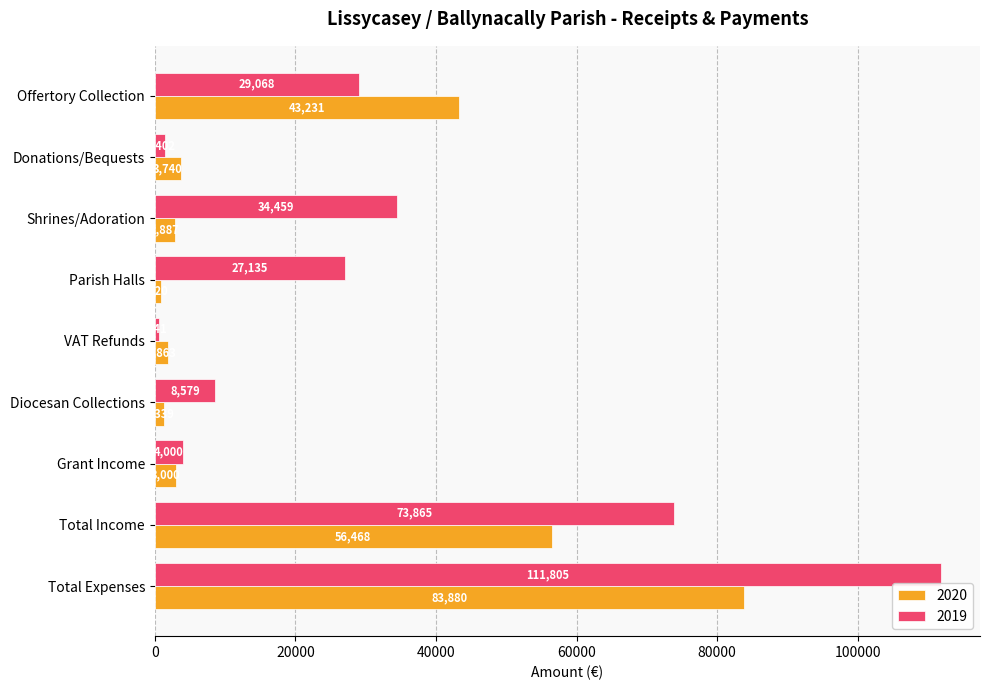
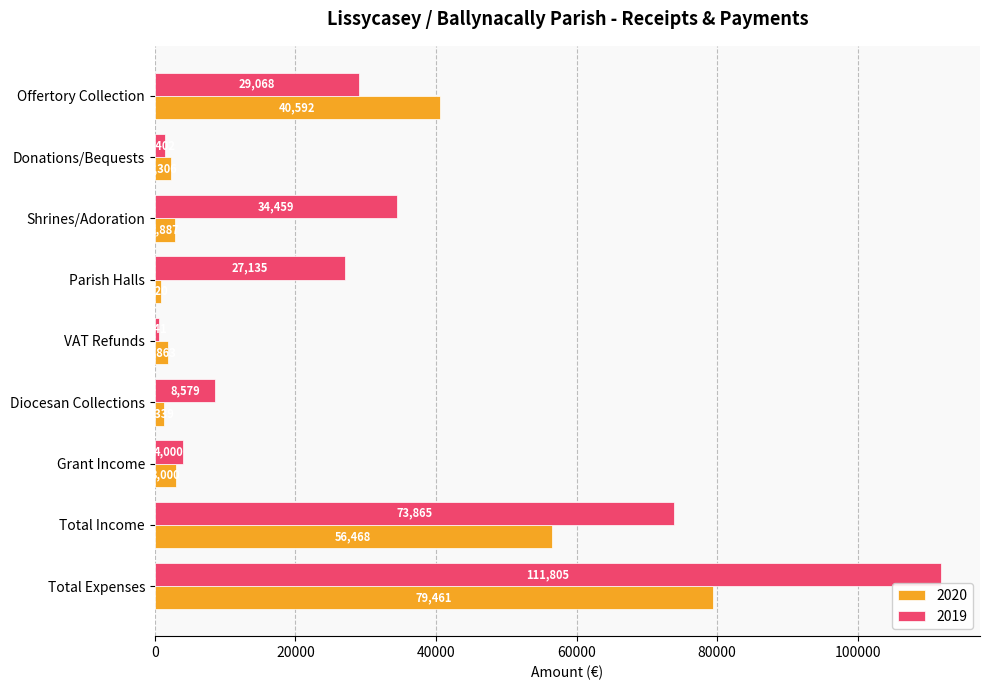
2020, Offertory Collection: 43,231 -> 40,592
2020, Donations/Bequests: 4000 -> 2000
2020, Total Expenses: 83,880 -> 79,461
